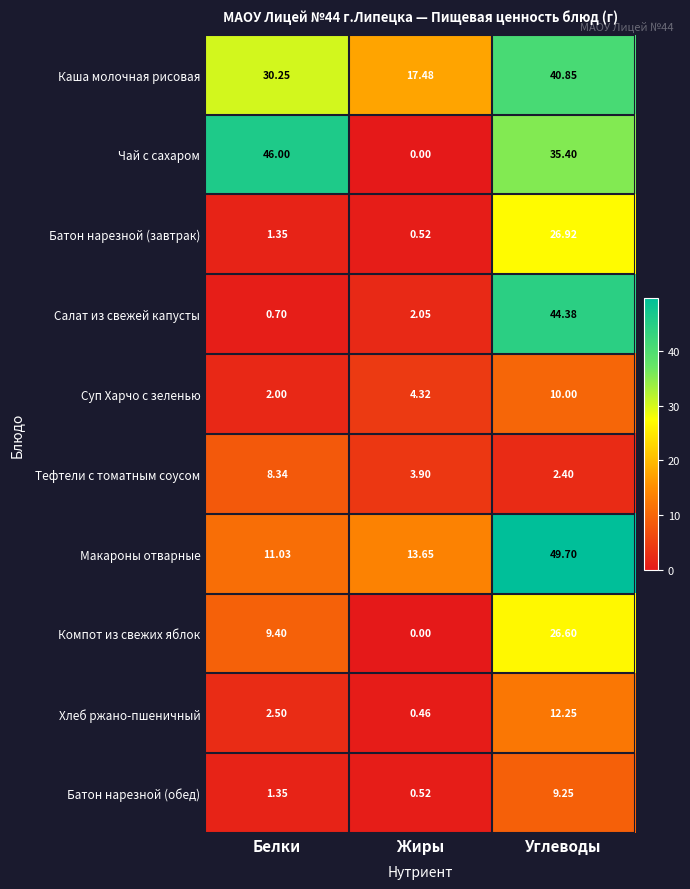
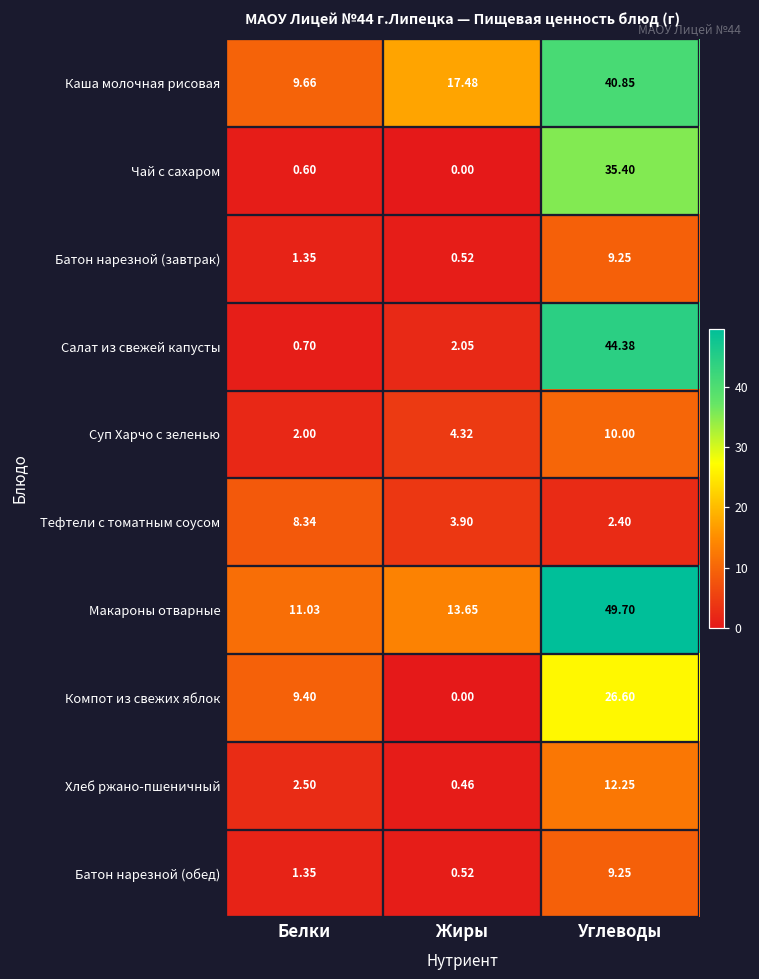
Каша молочная рисовая, Белки: 30.25 -> 9.66
Чай с сахаром, Белки: 46.00 -> 0.60
Батон нарезной (завтрак), Углеводы: 26.92 -> 9.25
